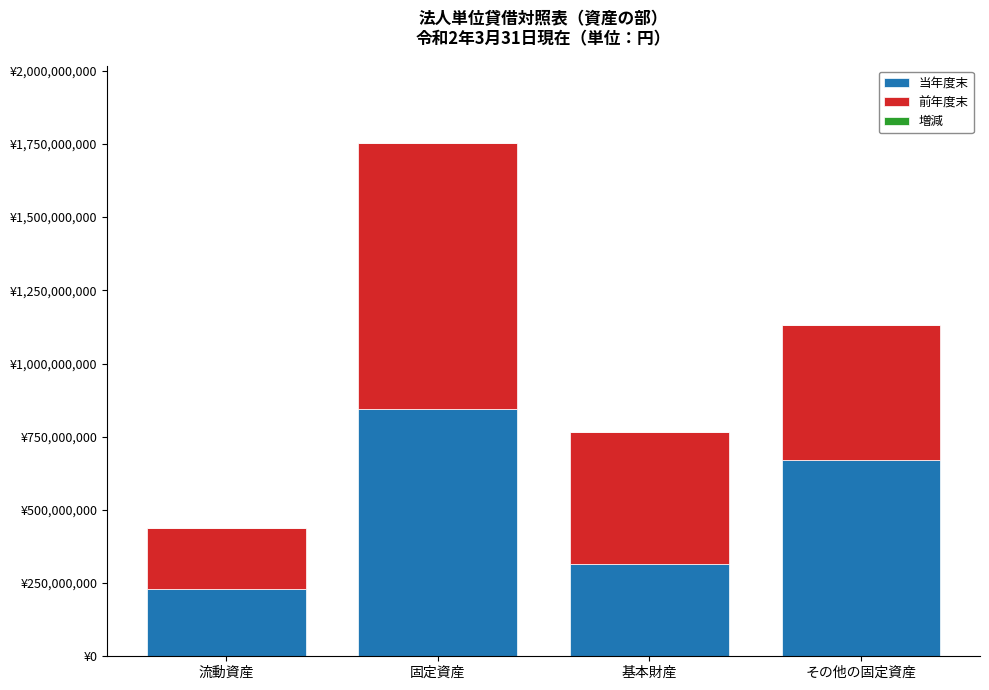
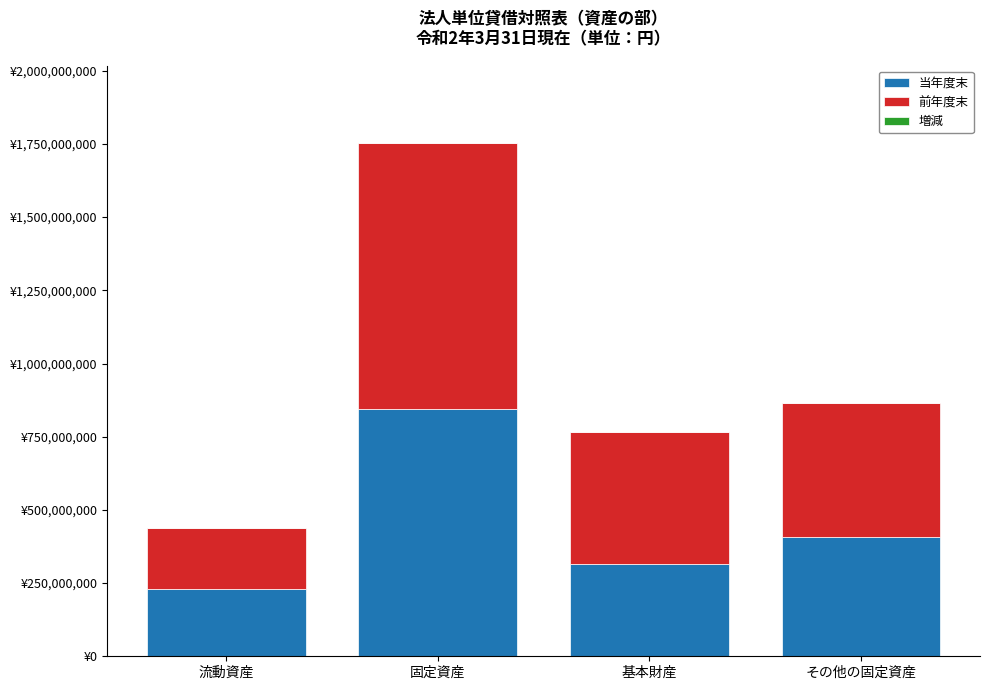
当年度末, その他の固定資産: ¥670,000,000 -> ¥410,000,000
